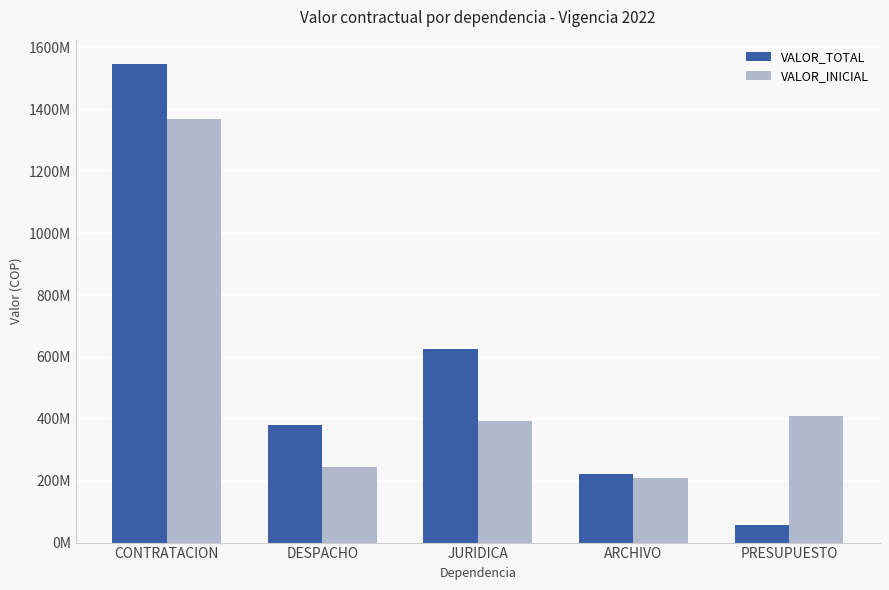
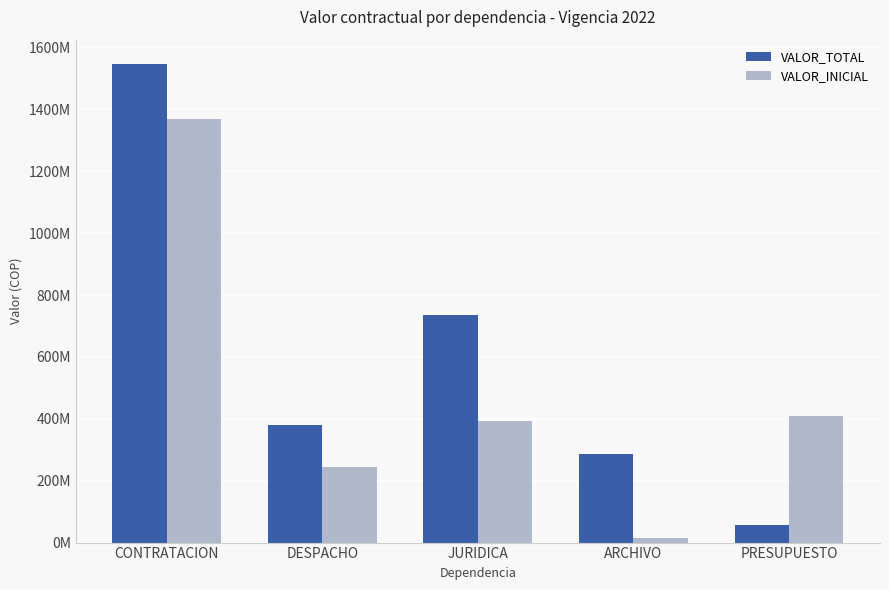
VALOR_TOTAL, JURIDICA: 630000000 -> 730000000
VALOR_TOTAL, ARCHIVO: 220000000 -> 290000000
VALOR_INICIAL, ARCHIVO: 210000000 -> 10000000
